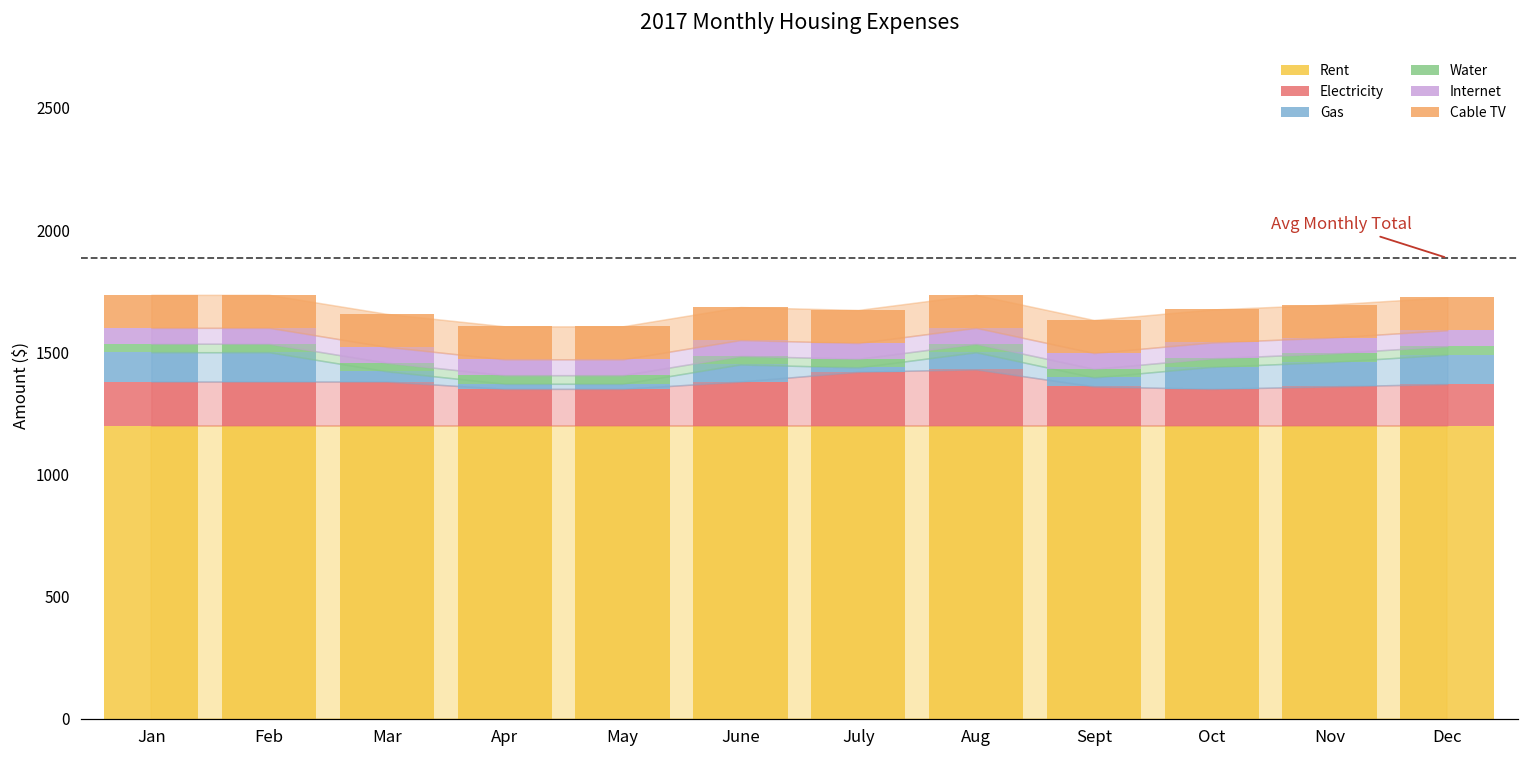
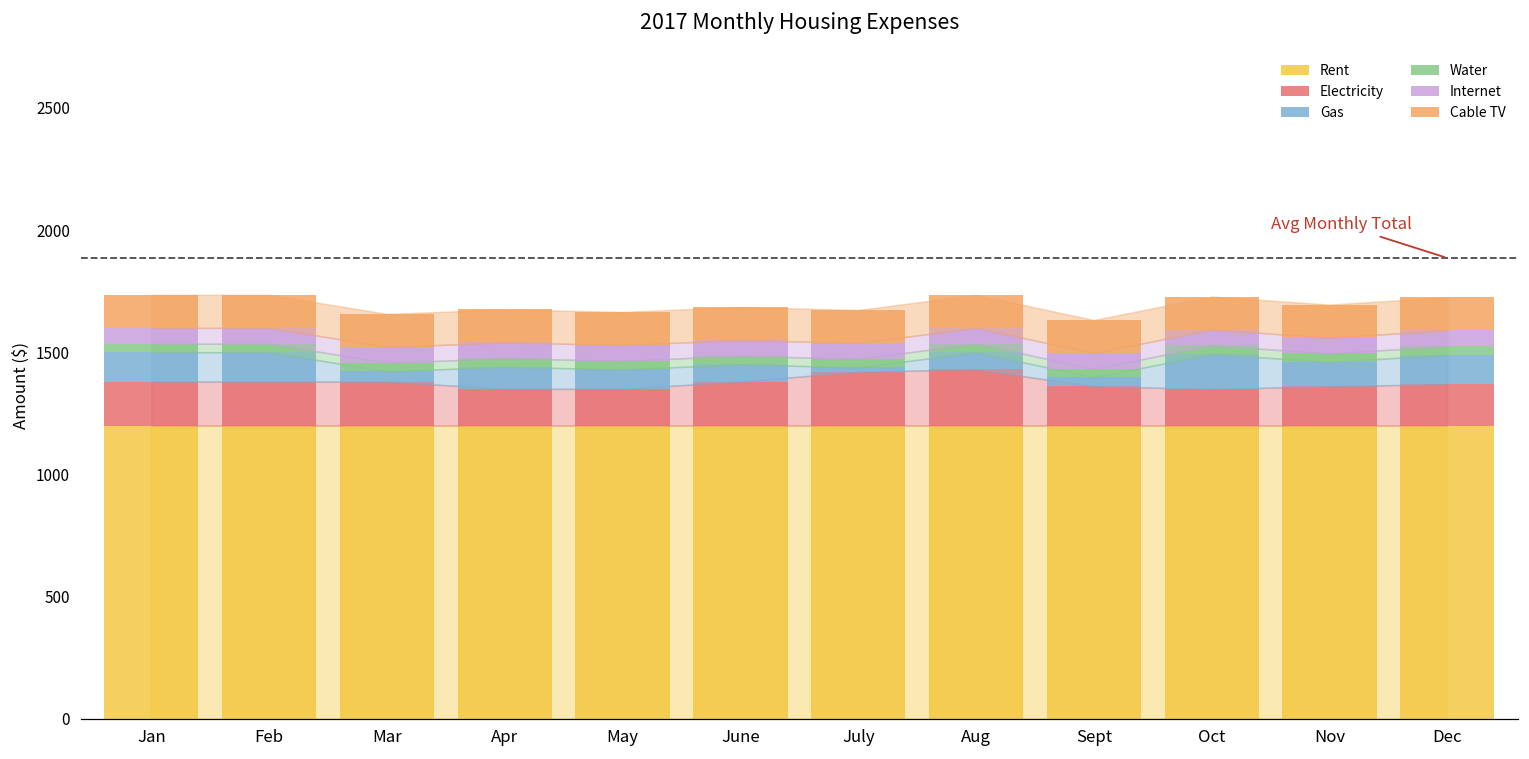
Gas, Apr: 20 -> 90
Gas, May: 20 -> 80
Gas, Oct: 90 -> 140
